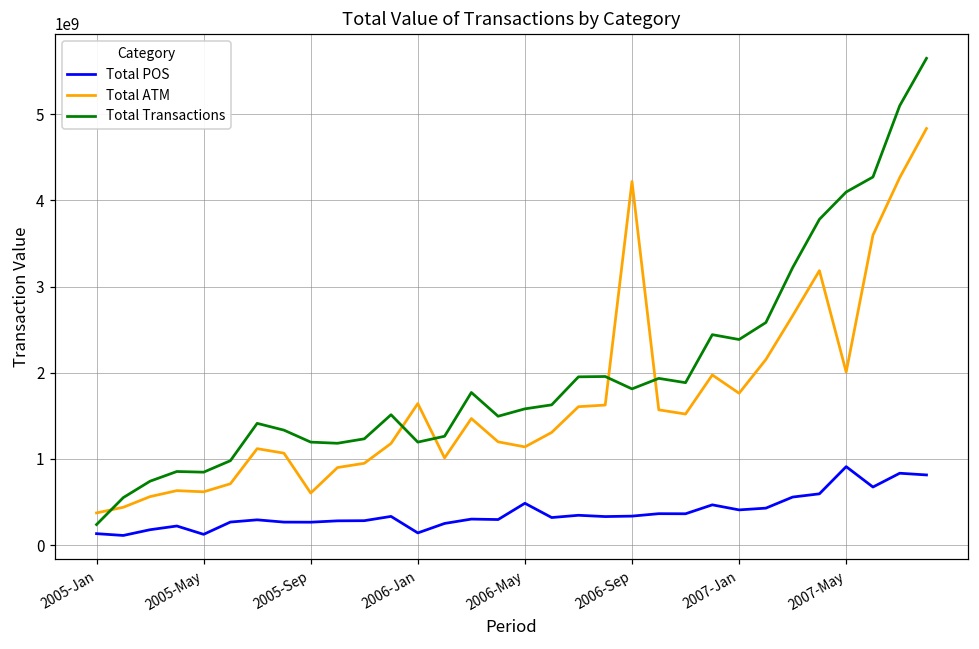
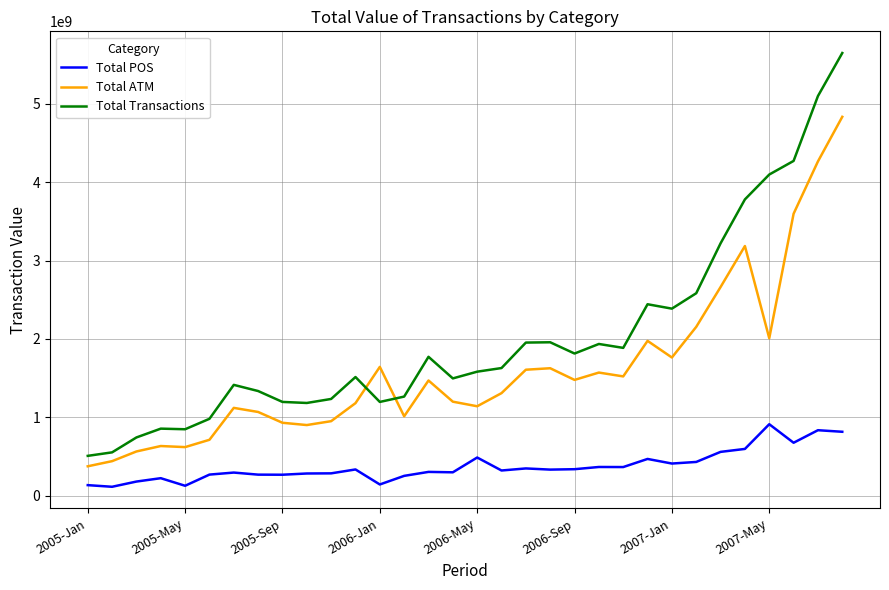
Total Transactions, 2005-Jan: 200000000 -> 500000000
Total ATM, 2005-Sep: 600000000 -> 900000000
Total ATM, 2006-Sep: 4200000000 -> 1500000000
